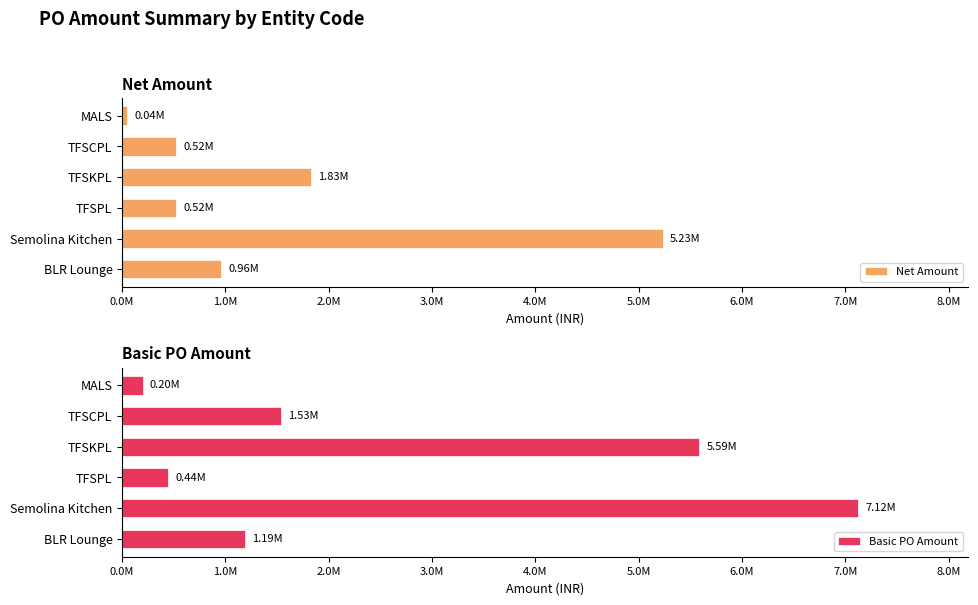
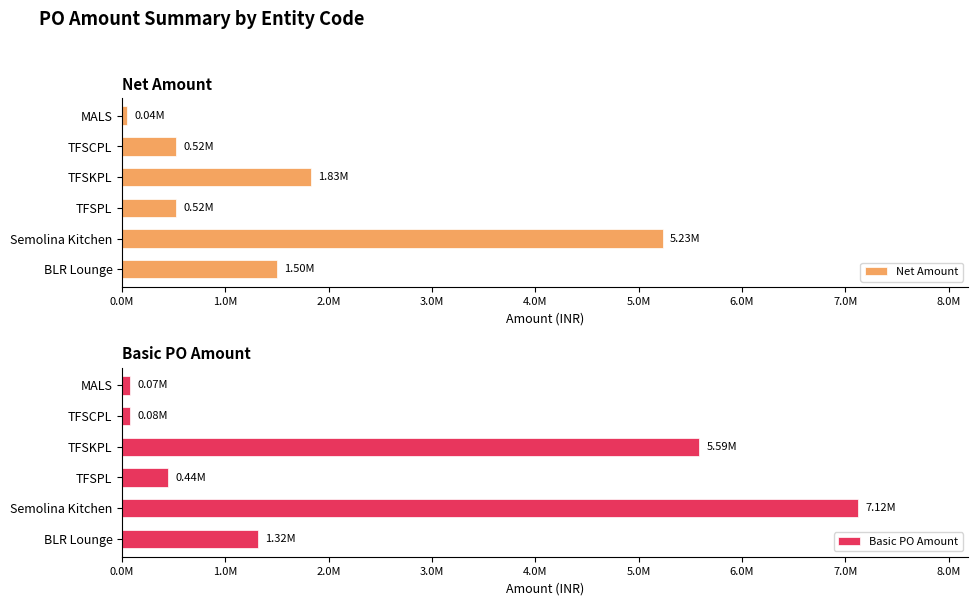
Net Amount, BLR Lounge: 0.96M -> 1.50M
Basic PO Amount, MALS: 0.20M -> 0.07M
Basic PO Amount, TFSCPL: 1.53M -> 0.08M
Basic PO Amount, BLR Lounge: 1.19M -> 1.32M
